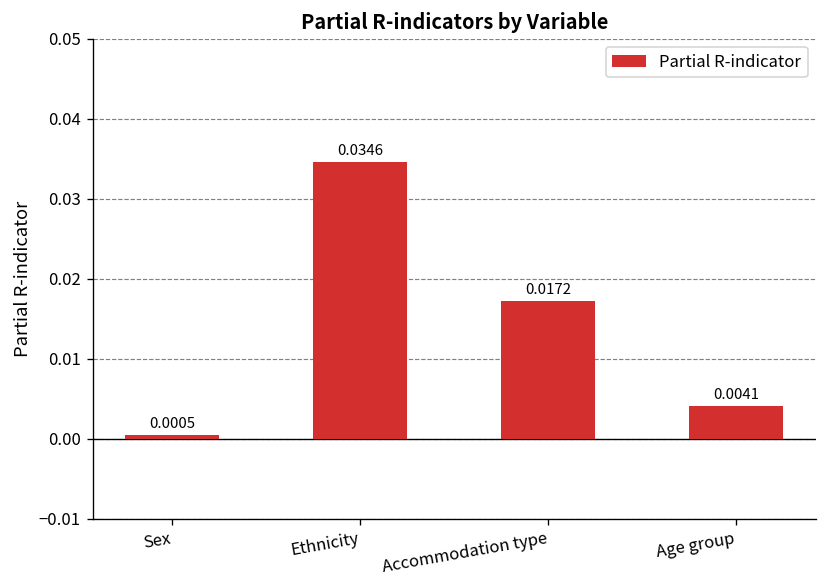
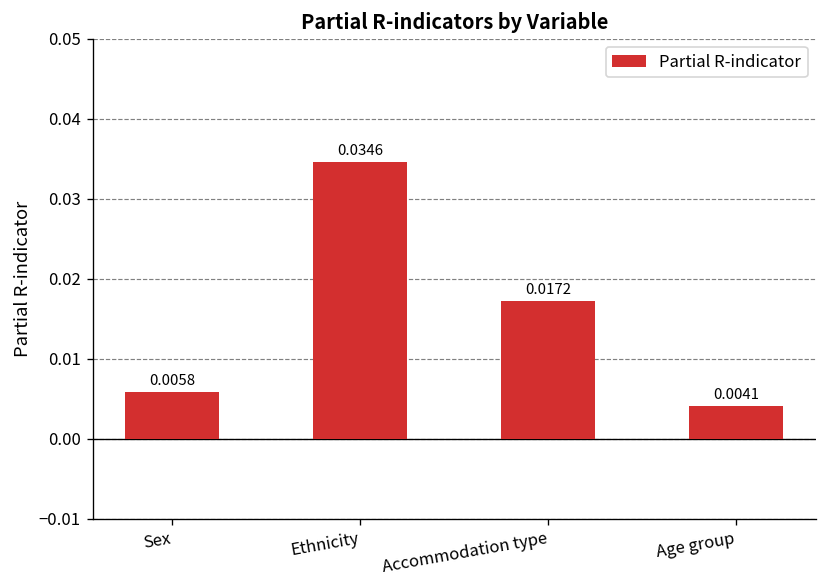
Sex: 0.0005 -> 0.0058
